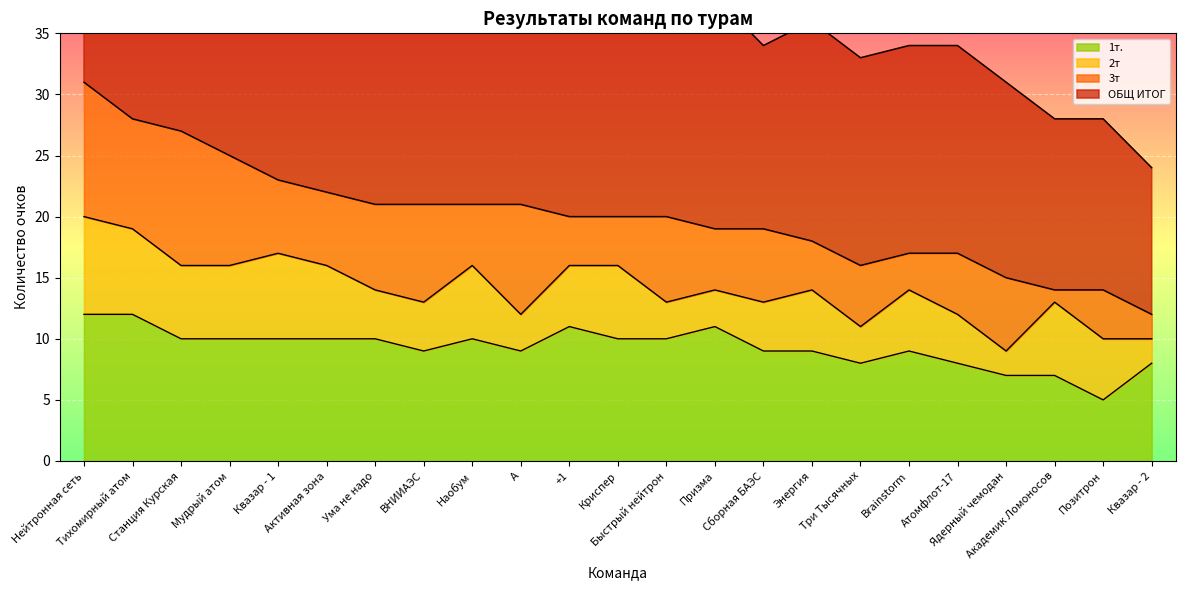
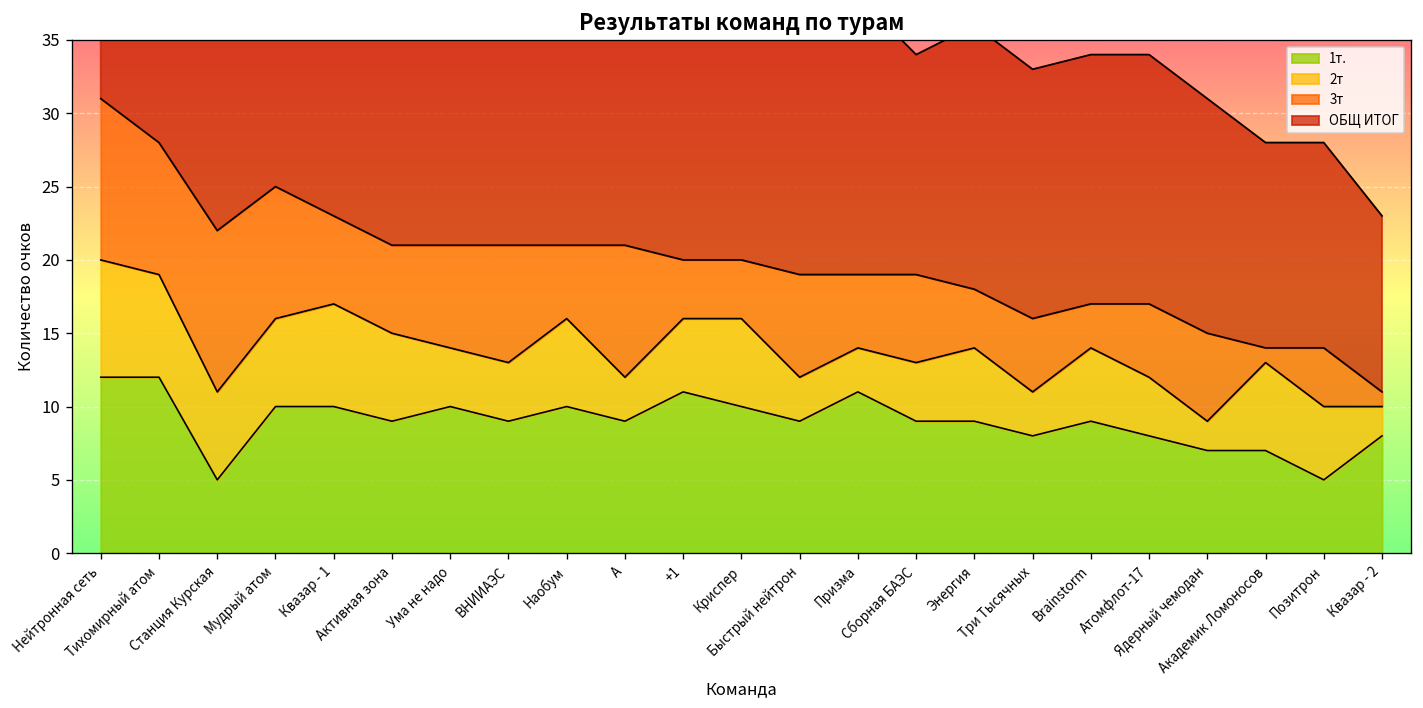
1т., Станция Курская: 10 -> 5
1т., Активная зона: 10 -> 9
1т., Быстрый нейтрон: 10 -> 9
3т, Квазар - 2: 2 -> 1
